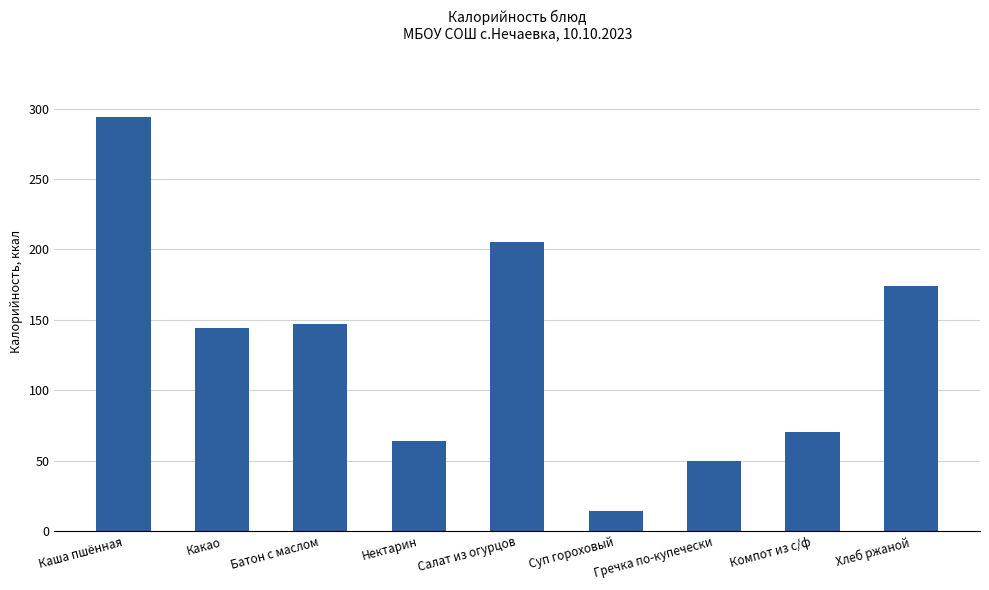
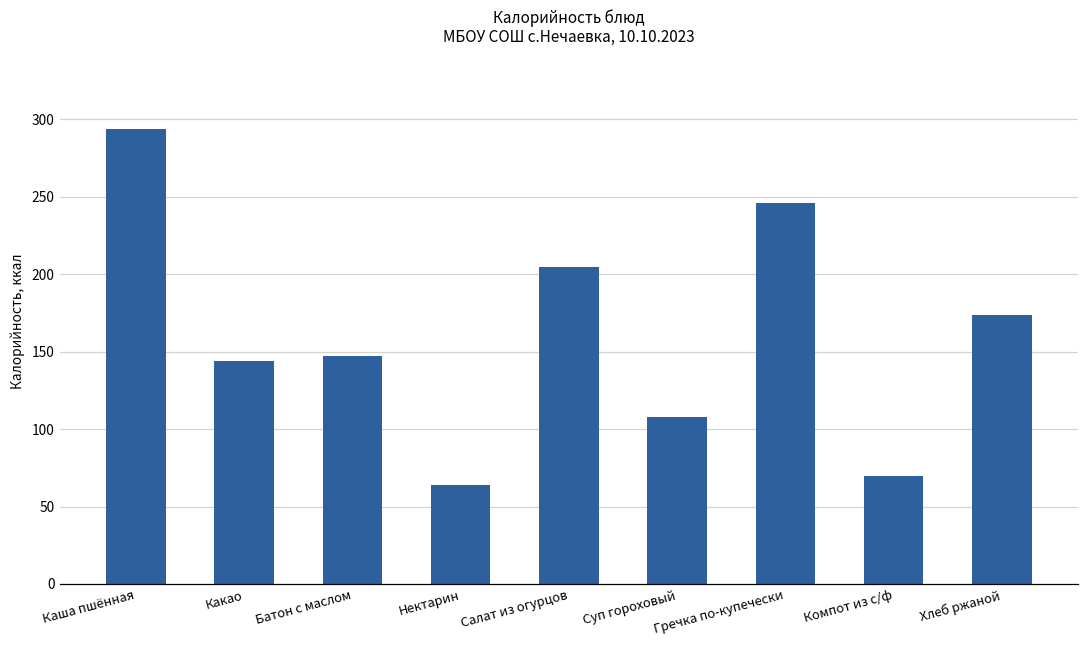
Суп гороховый: 14 -> 108
Гречка по-купечески: 50 -> 246
